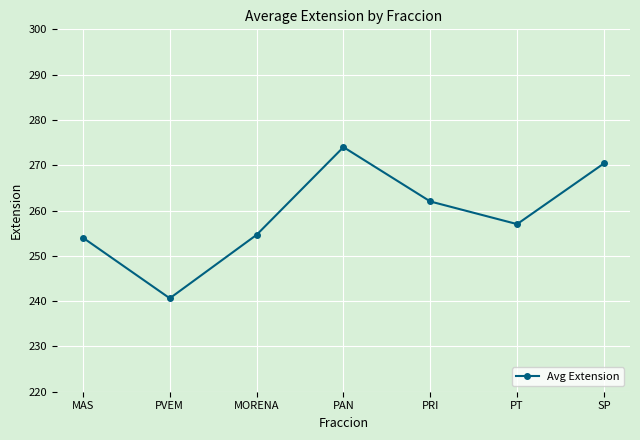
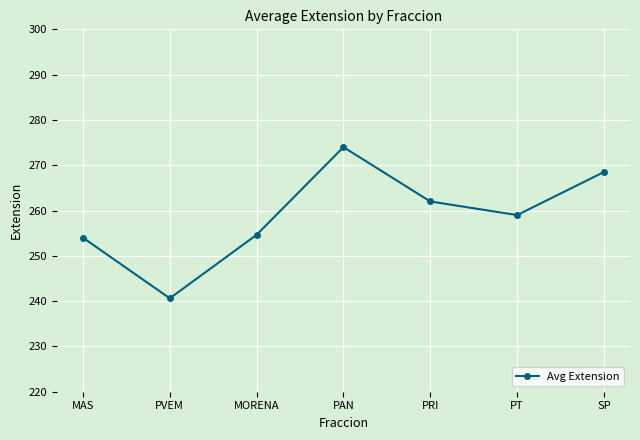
PT: 257 -> 259
SP: 270 -> 269
